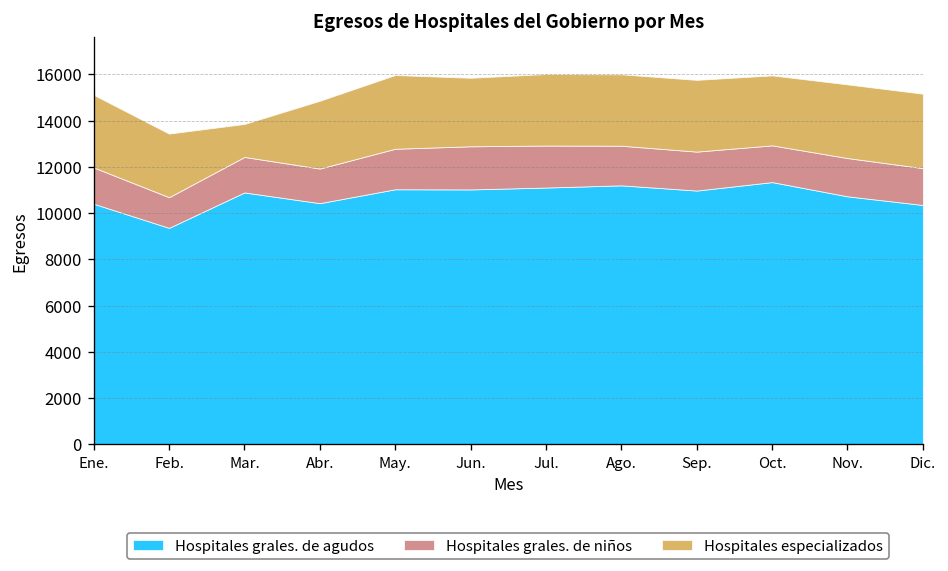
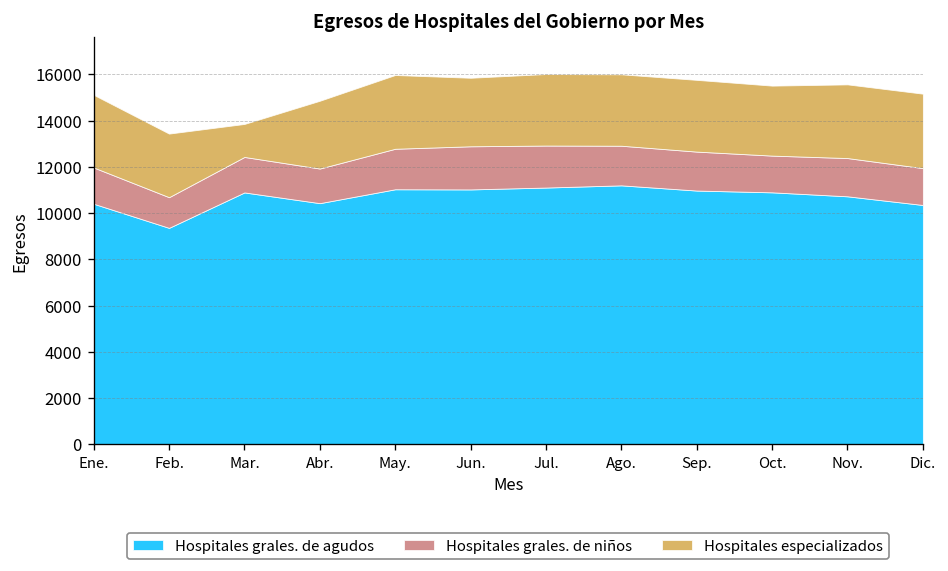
Hospitales grales. de agudos, Oct.: 11300 -> 10900
